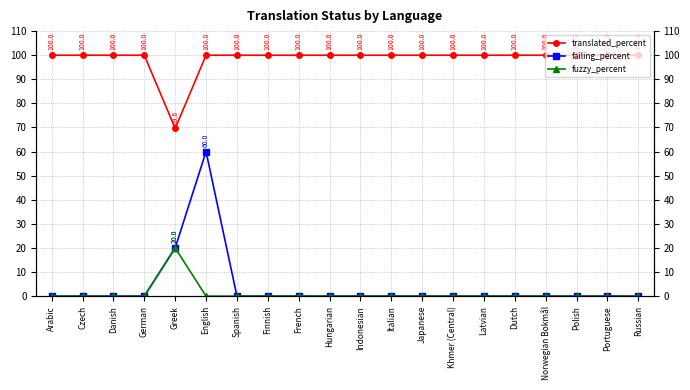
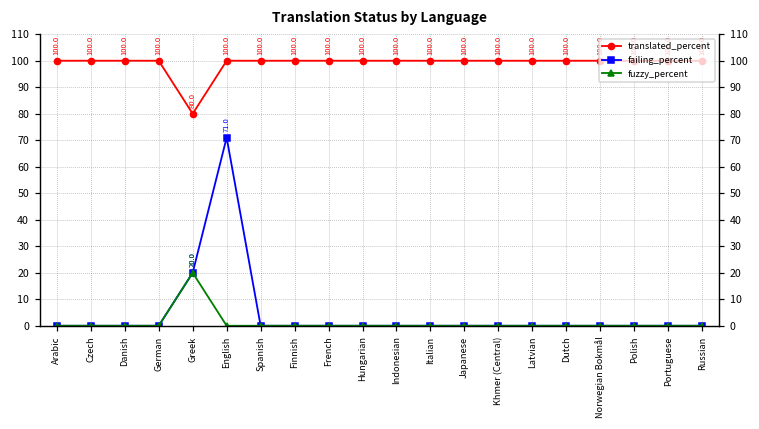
translated_percent, Greek: 69.6 -> 80.0
failing_percent, English: 60.0 -> 71.0
